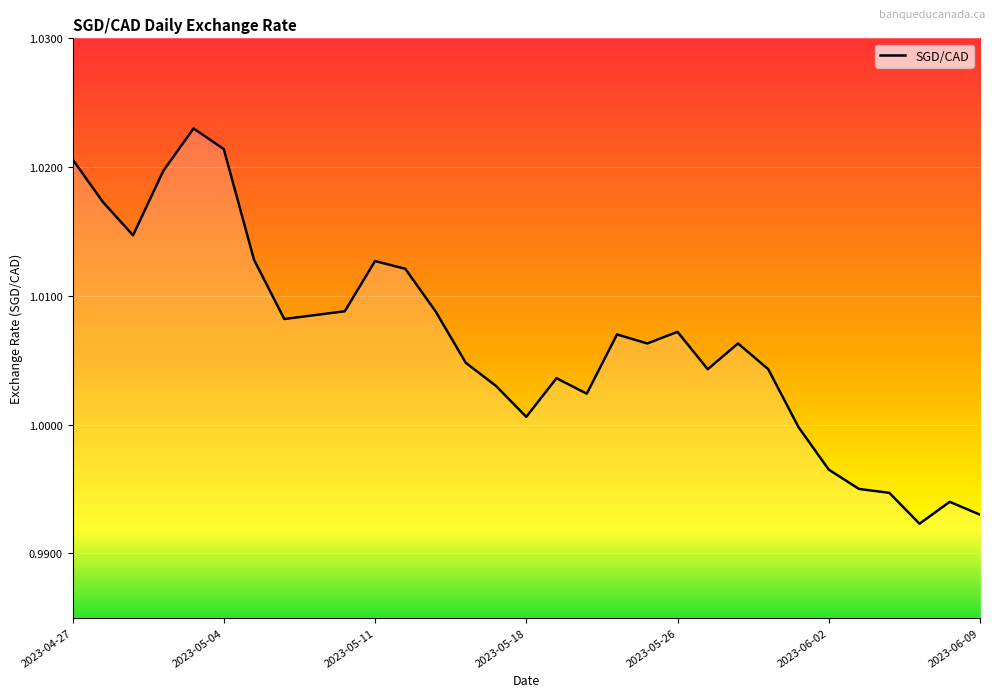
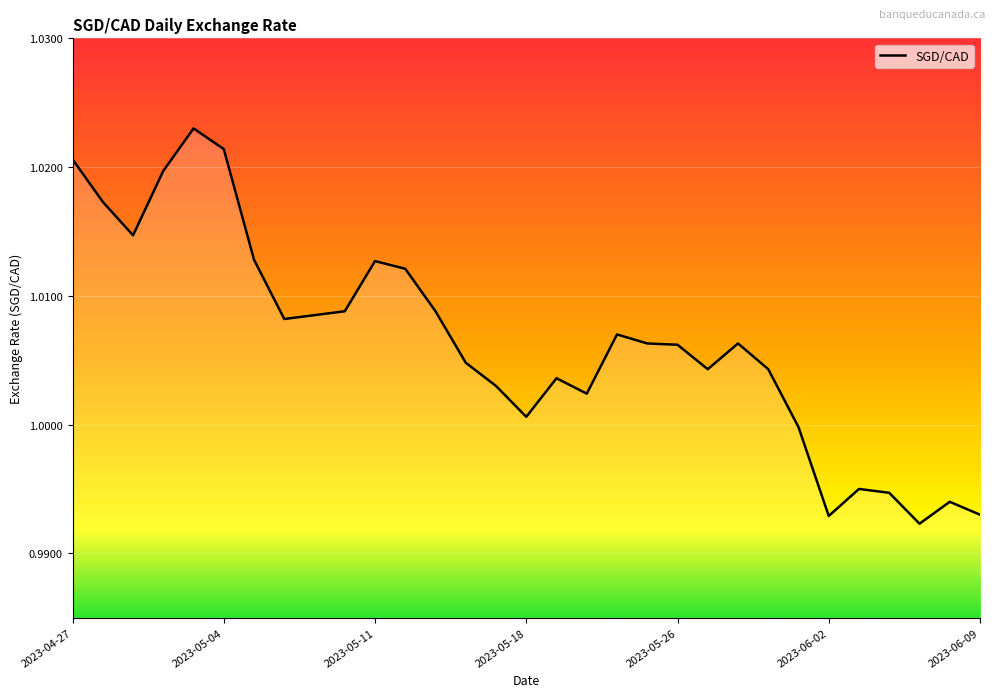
2023-05-26: 1.0072 -> 1.0062
2023-06-02: 0.9965 -> 0.9929
